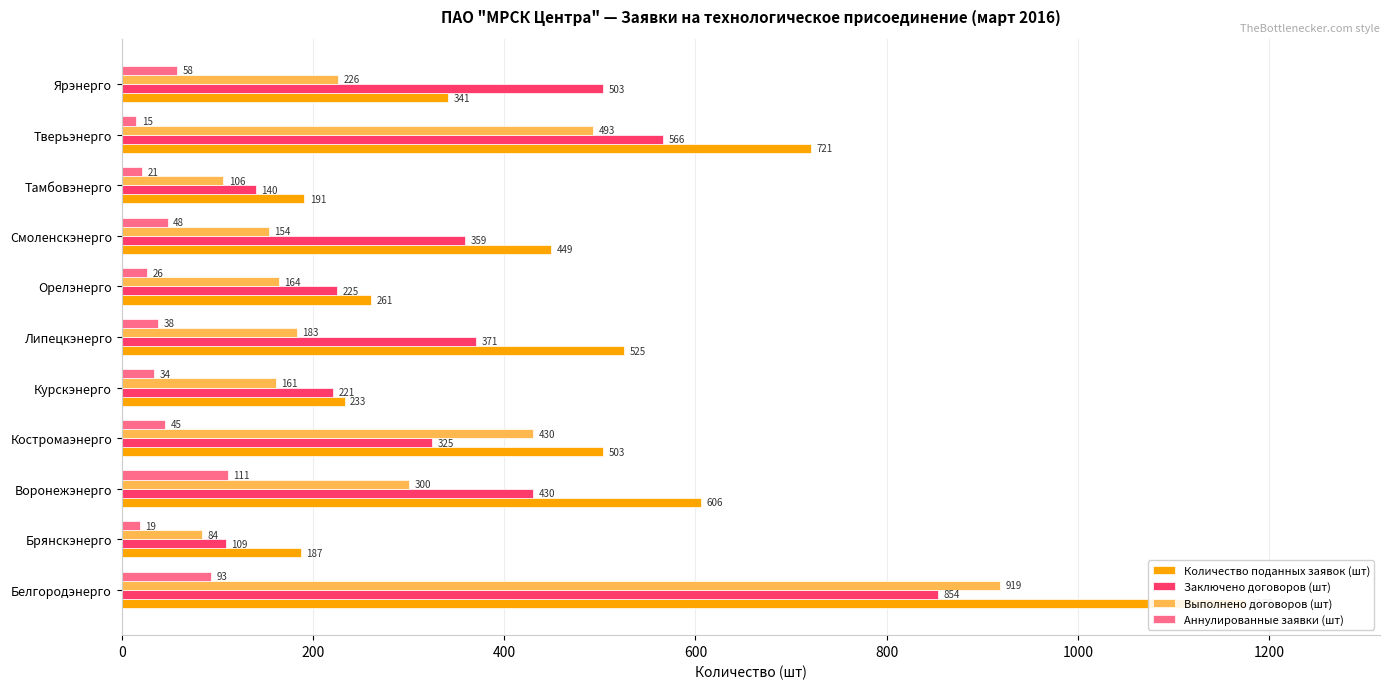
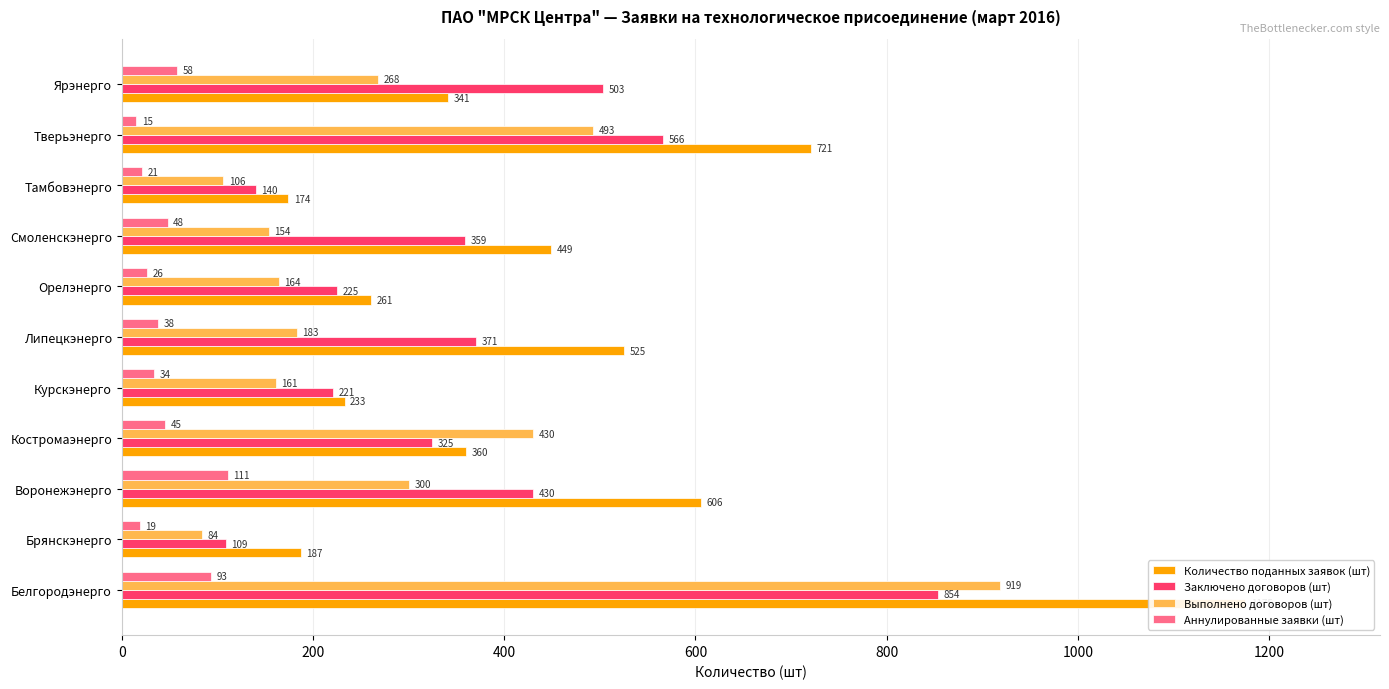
Выполнено договоров (шт), Ярэнерго: 226 -> 268
Количество поданных заявок (шт), Тамбовэнерго: 191 -> 174
Количество поданных заявок (шт), Костромаэнерго: 503 -> 360
